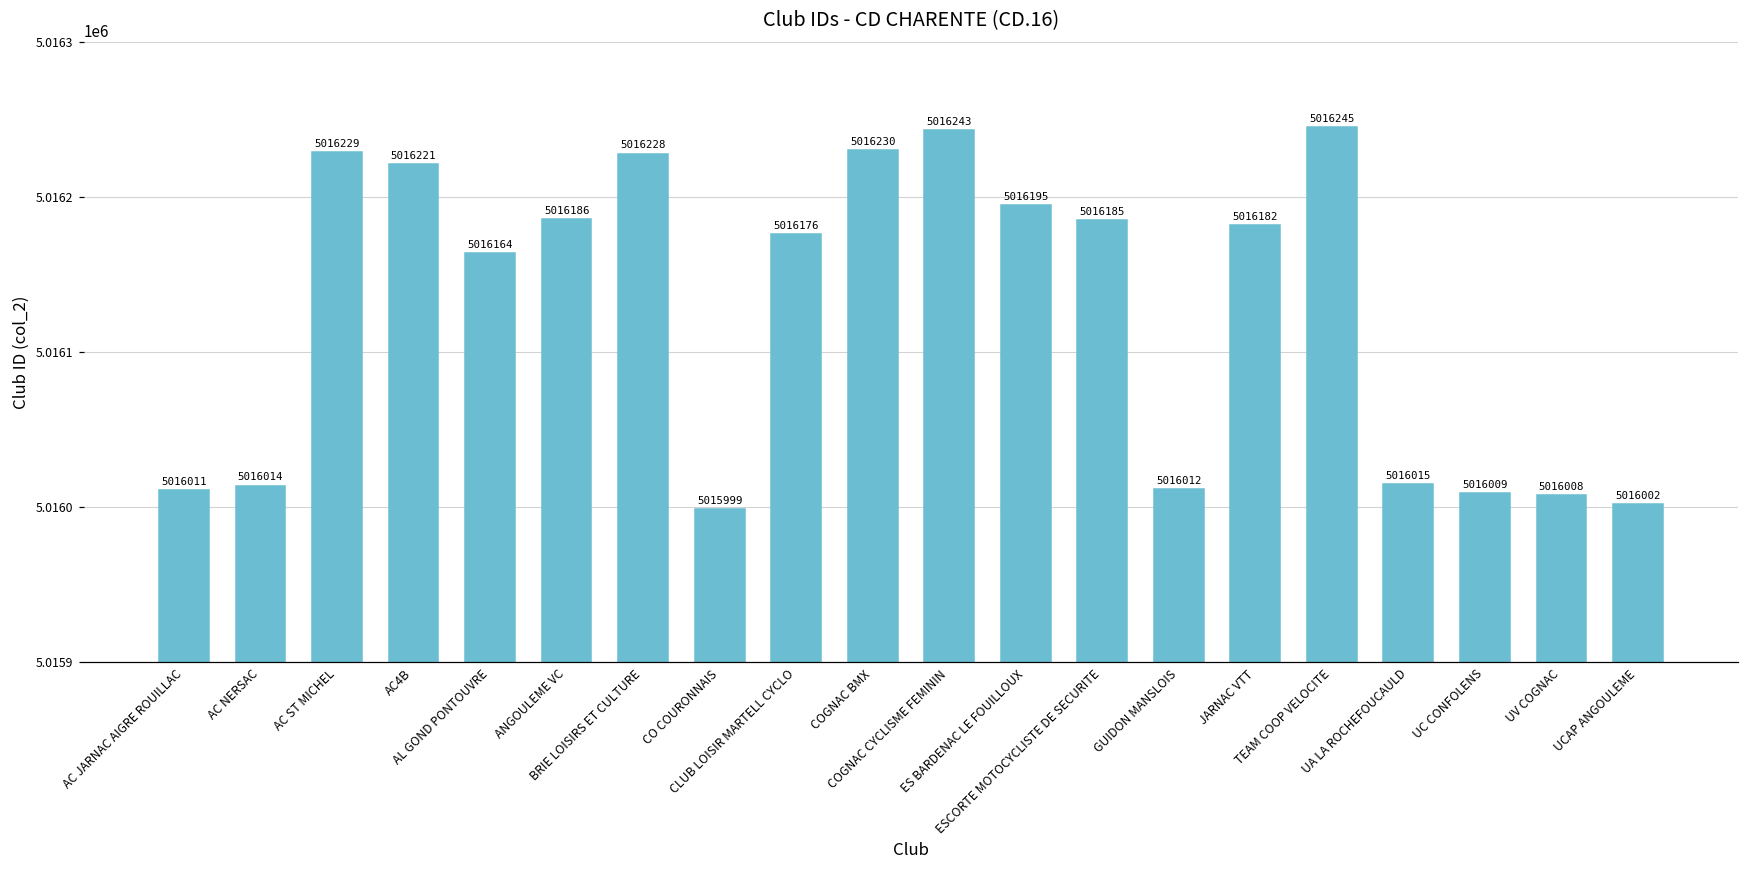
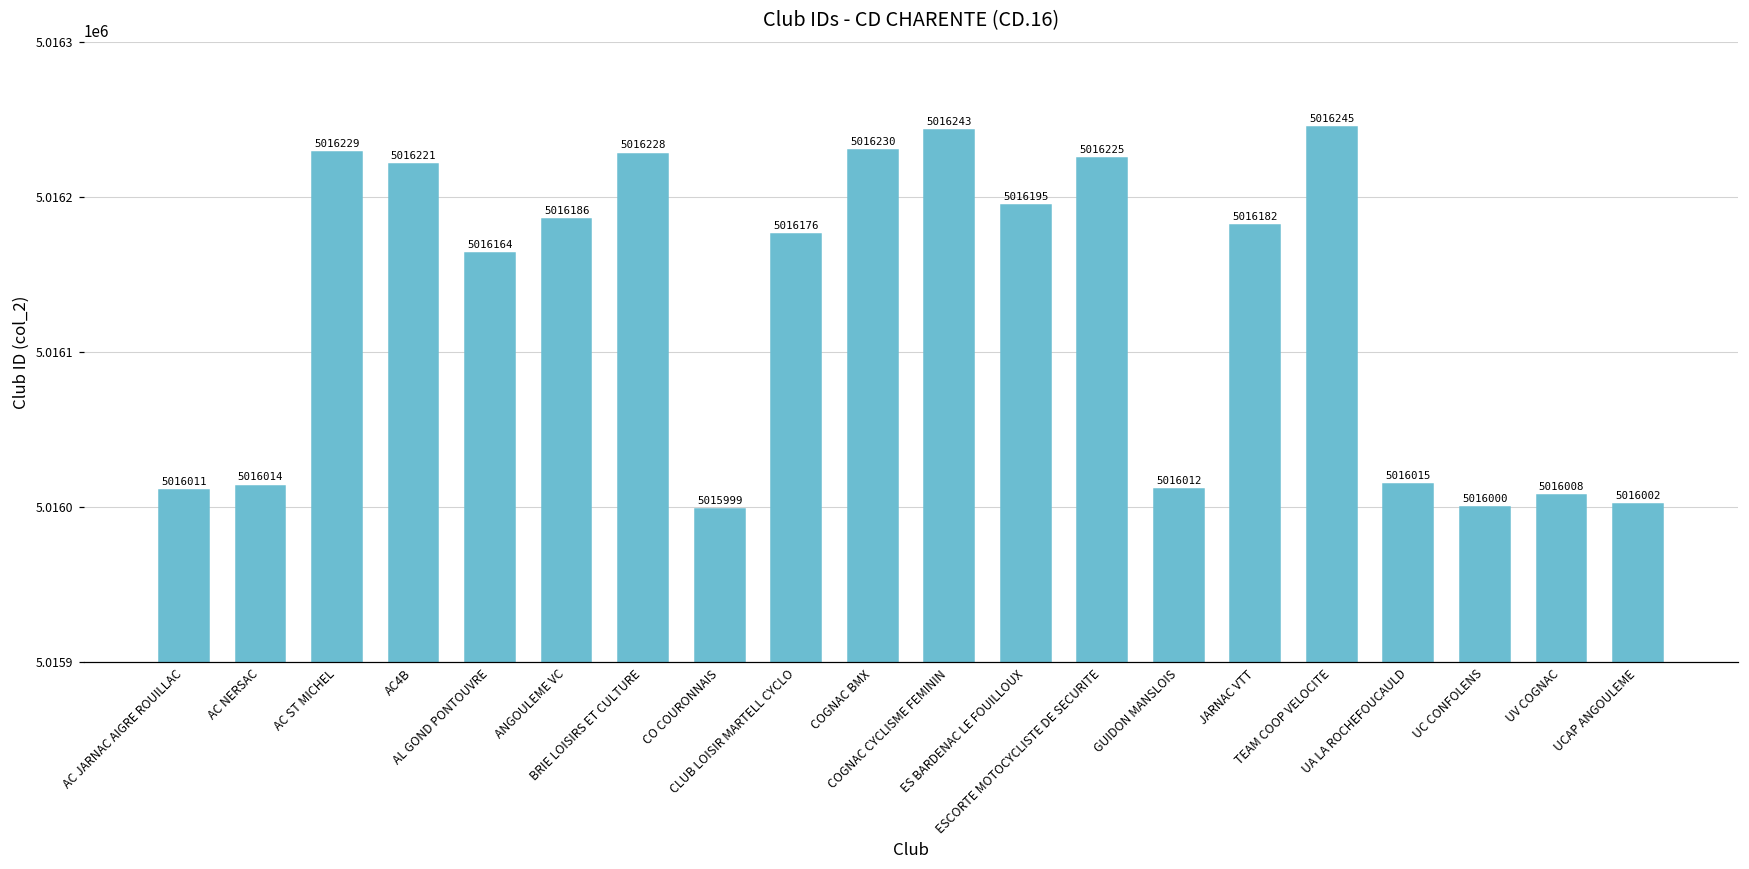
ESCORTE MOTOCYCLISTE DE SECURITE: 5016185 -> 5016225
UC CONFOLENS: 5016009 -> 5016000
